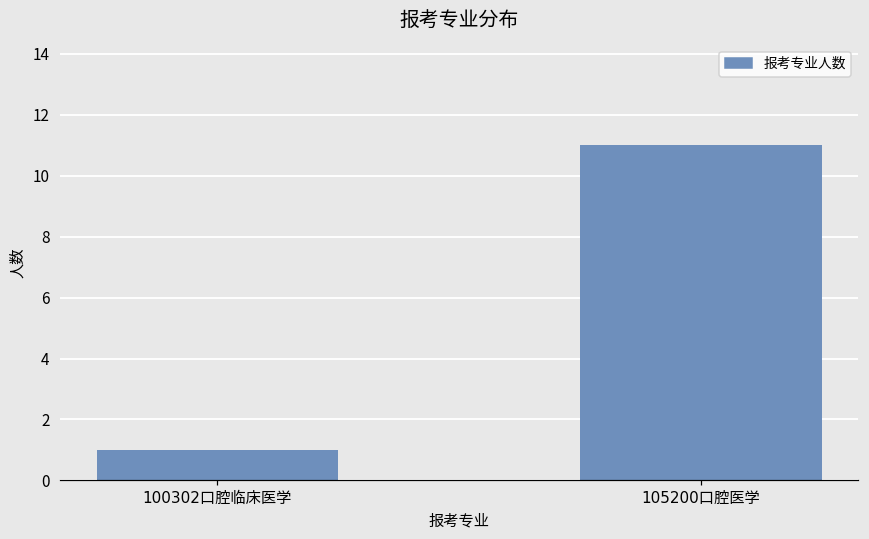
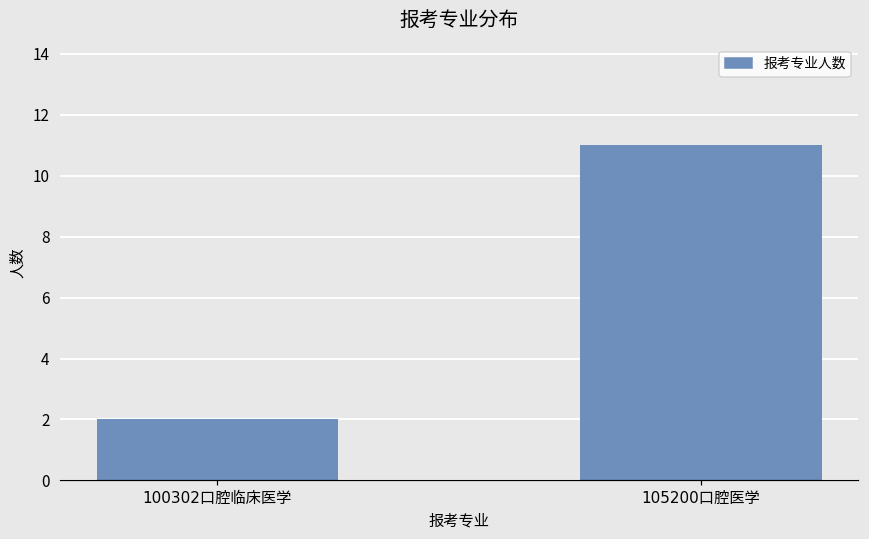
100302口腔临床医学: 1 -> 2
